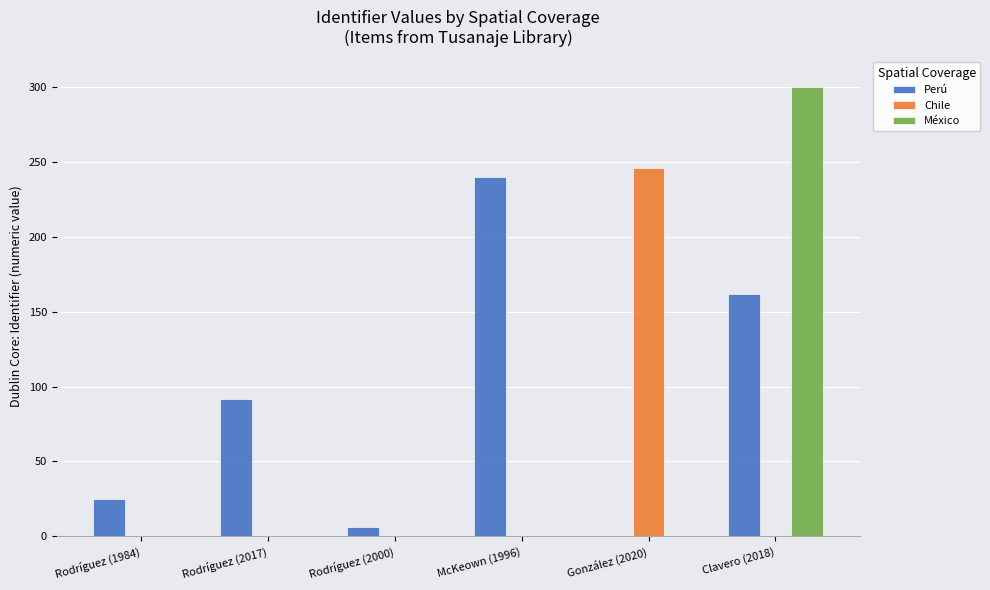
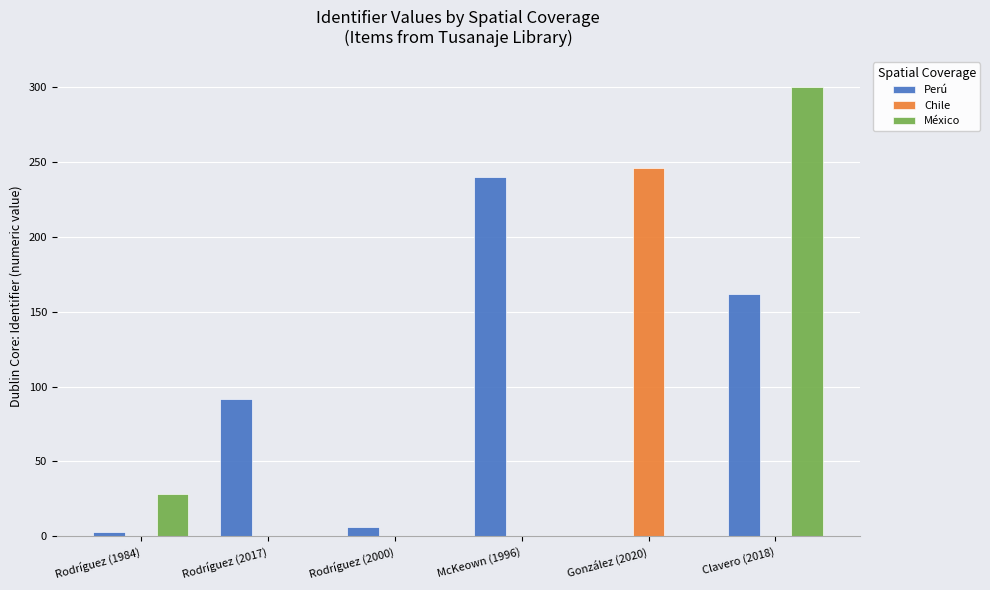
Perú, Rodríguez (1984): 25 -> 3
México, Rodríguez (1984): 0 -> 28
